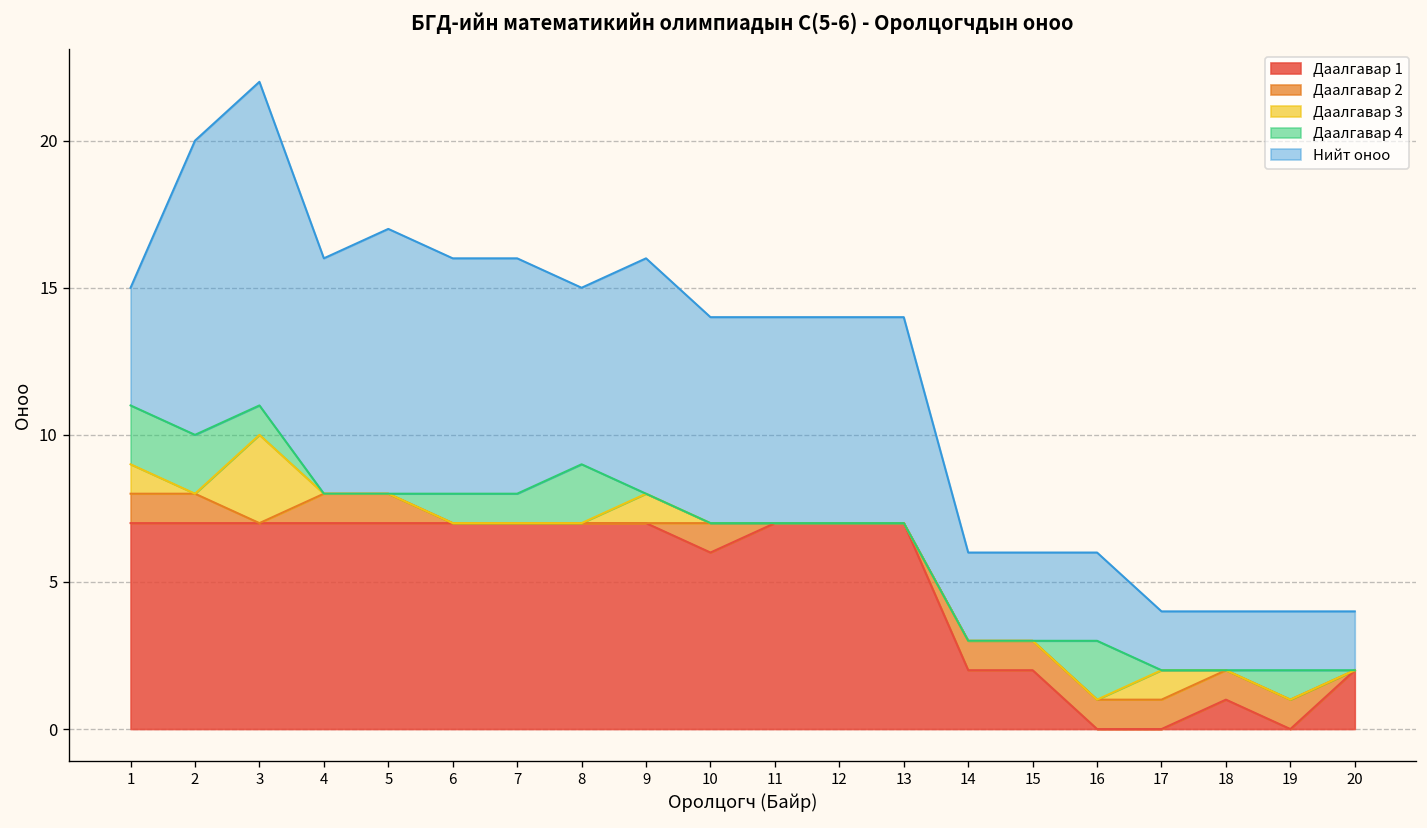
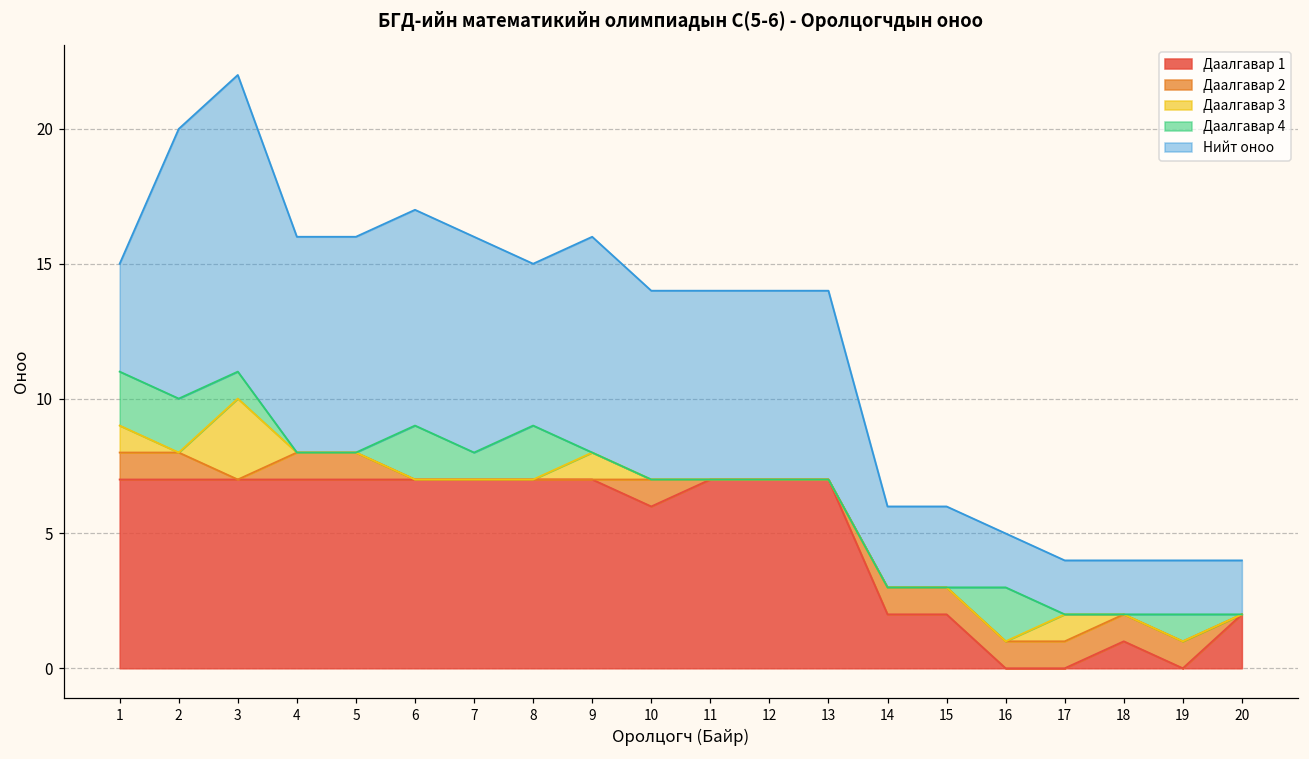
Нийт оноо, 5: 9 -> 8
Даалгавар 4, 6: 1 -> 2
Нийт оноо, 16: 3 -> 2
